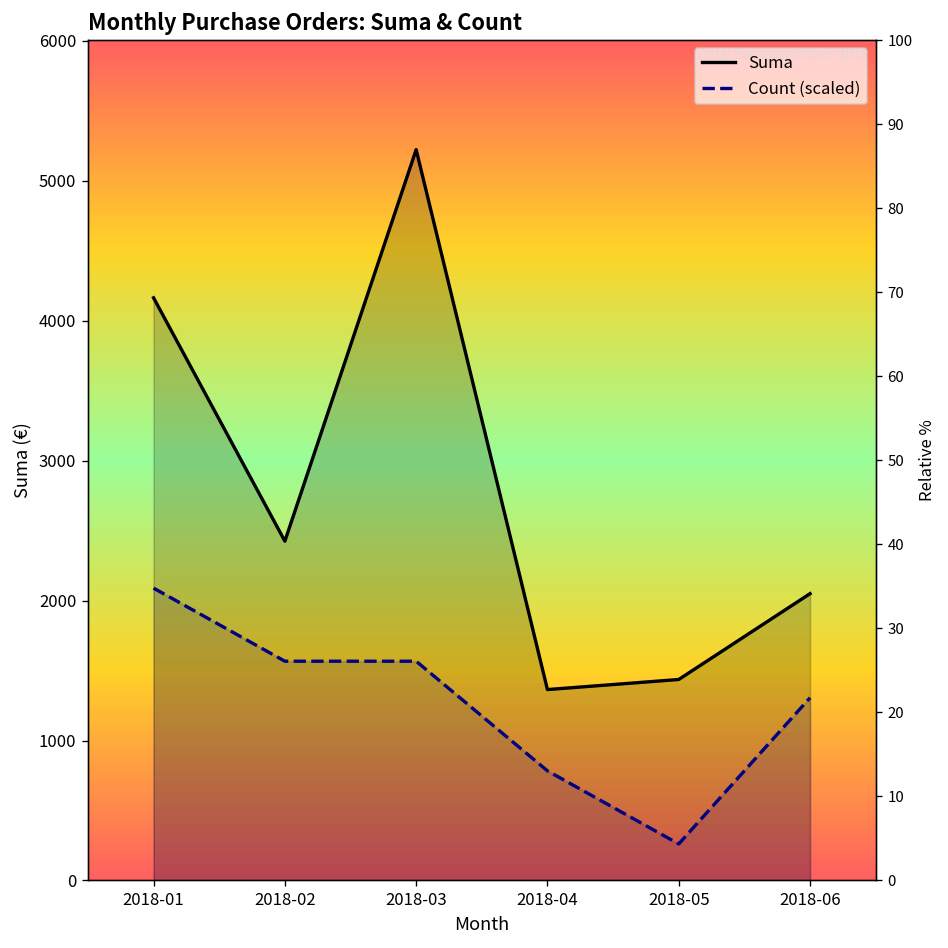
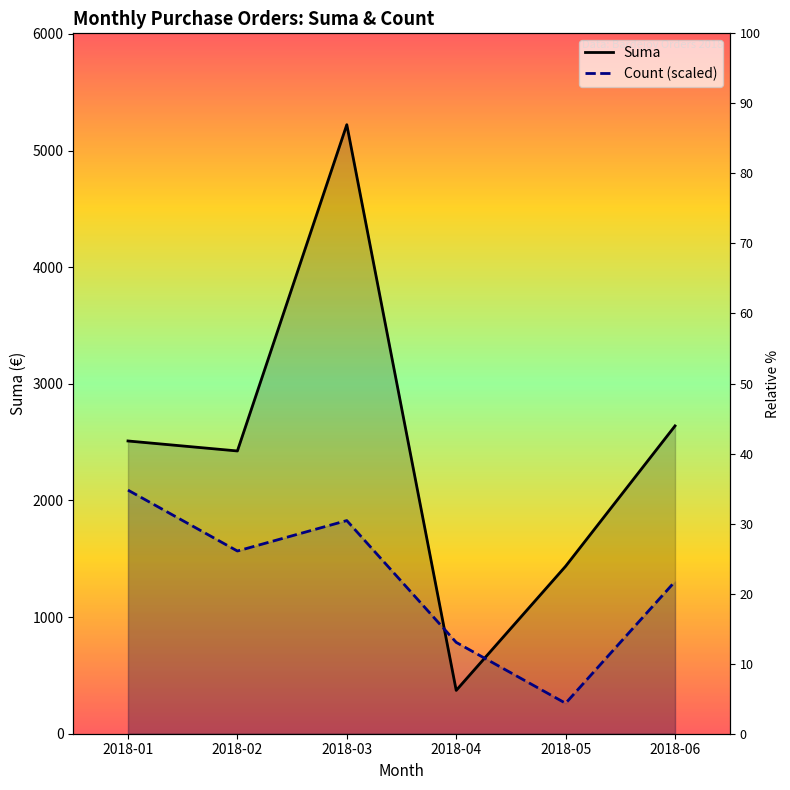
Suma, 2018-01: 4160 -> 2510
Count (scaled), 2018-03: 1570 -> 1830
Suma, 2018-04: 1360 -> 370
Suma, 2018-06: 2050 -> 2640
